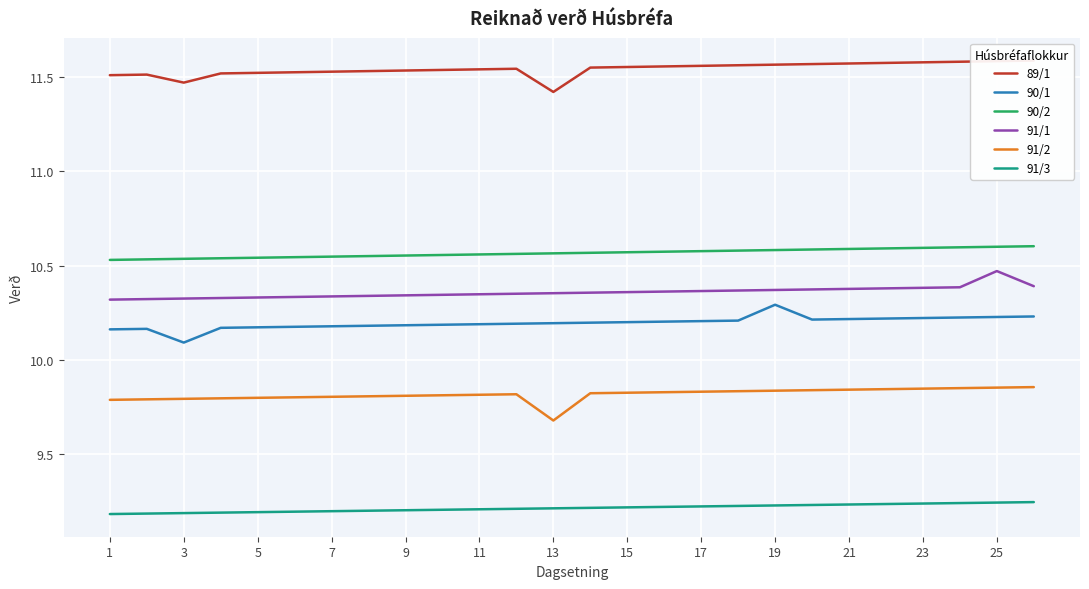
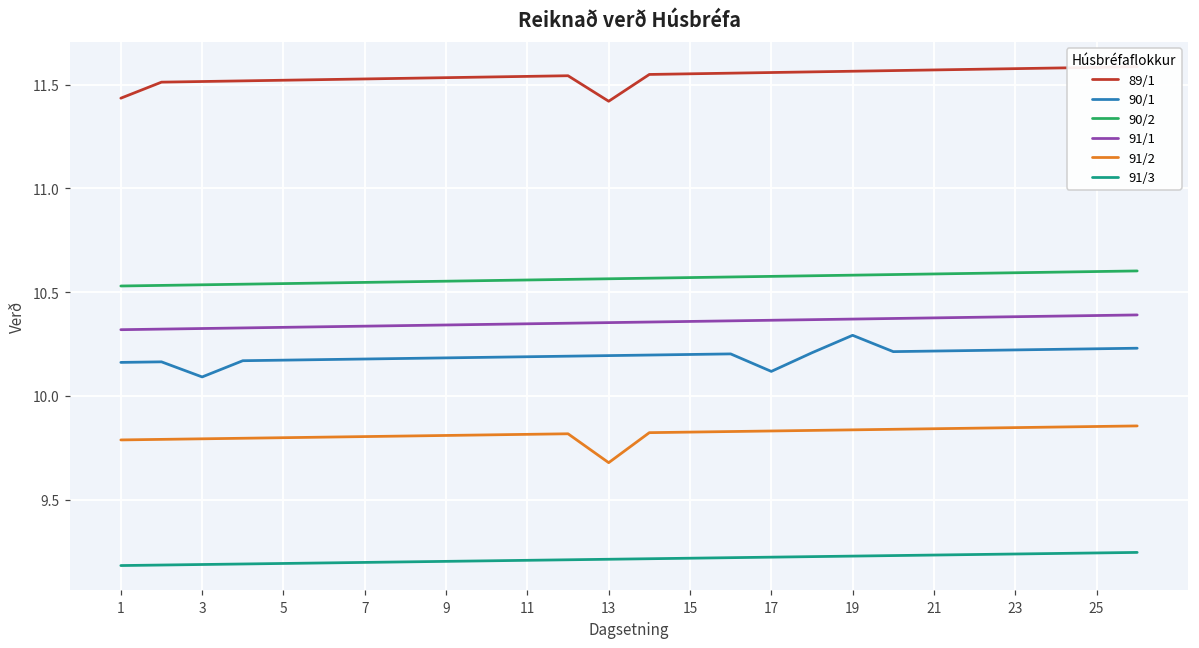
89/1, 1: 11.51 -> 11.44
89/1, 3: 11.47 -> 11.52
90/1, 17: 10.21 -> 10.12
91/1, 25: 10.47 -> 10.39
